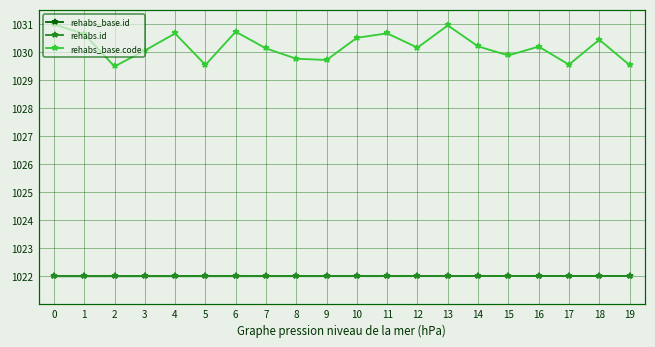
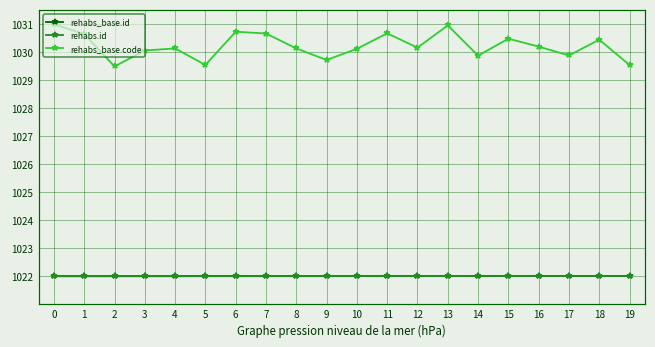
rehabs_base.code, 4: 1030.7 -> 1030.1
rehabs_base.code, 7: 1030.1 -> 1030.7
rehabs_base.code, 8: 1029.8 -> 1030.1
rehabs_base.code, 10: 1030.5 -> 1030.1
rehabs_base.code, 14: 1030.2 -> 1029.9
rehabs_base.code, 15: 1029.9 -> 1030.5
rehabs_base.code, 17: 1029.6 -> 1029.9
